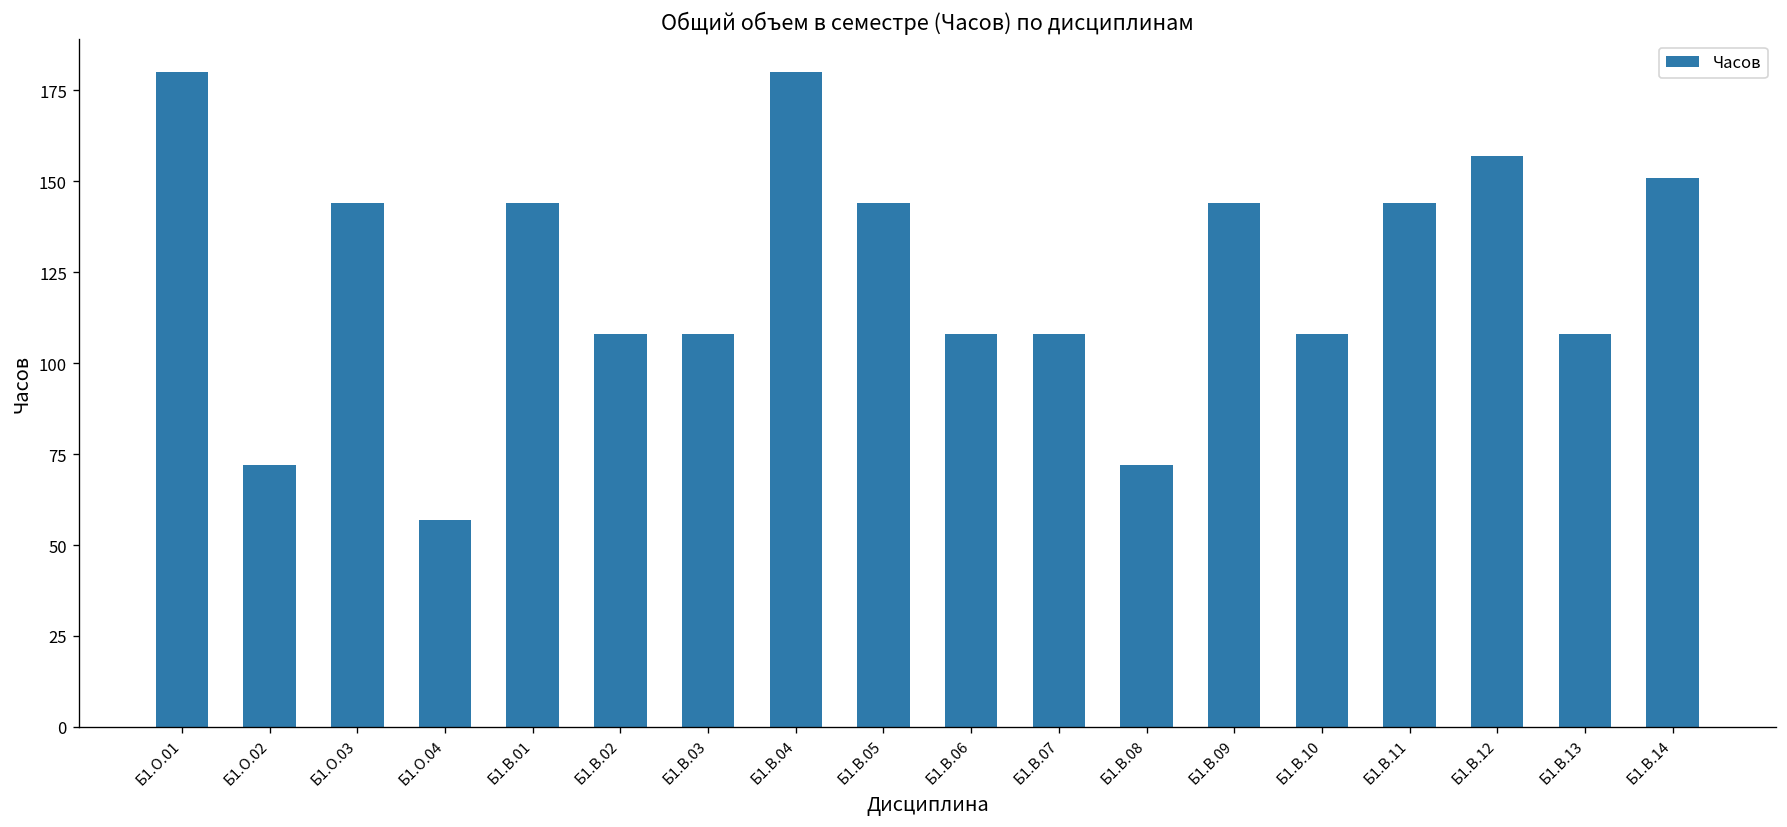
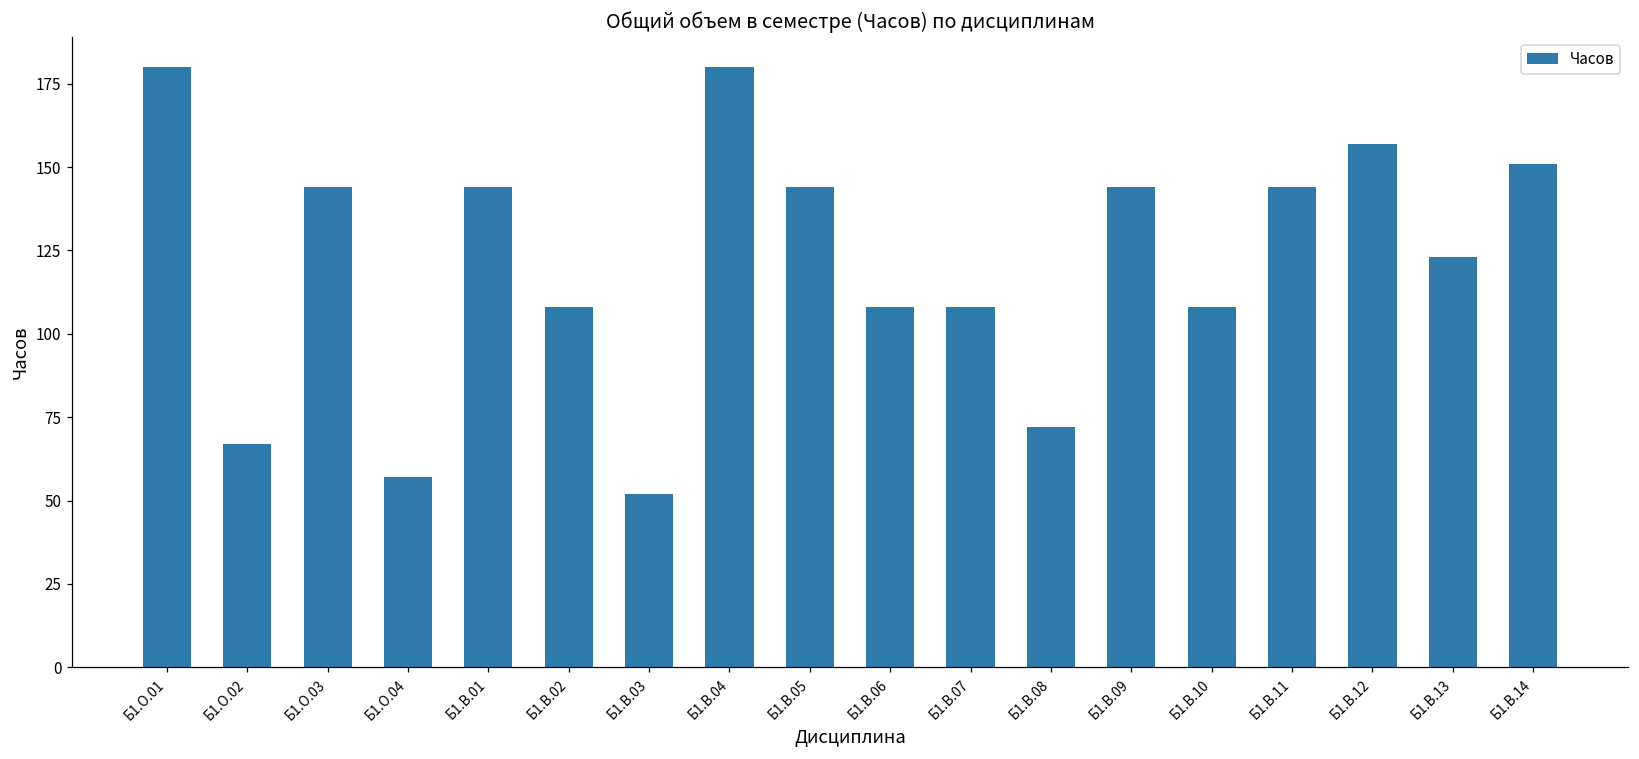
Б1.О.02: 72 -> 67
Б1.В.03: 108 -> 52
Б1.В.13: 108 -> 123
